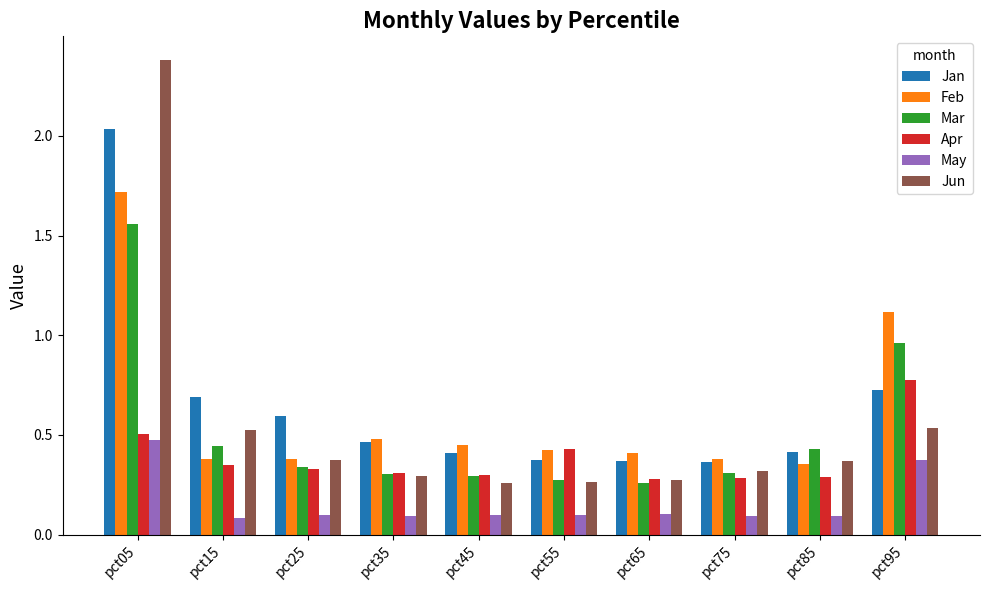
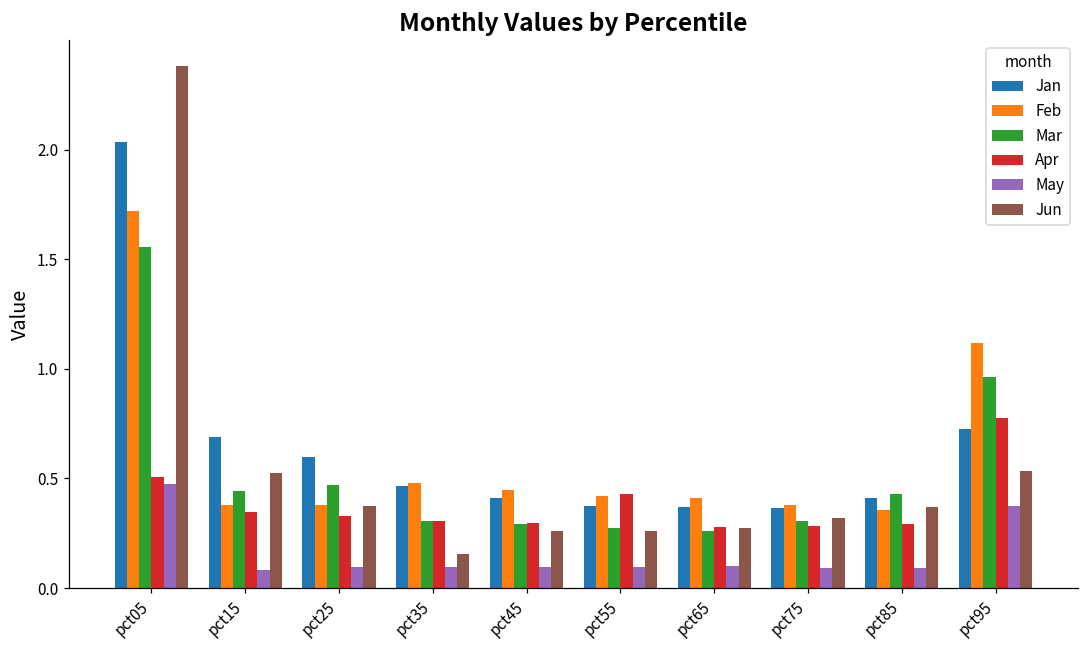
Mar, pct25: 0.34 -> 0.47
Jun, pct35: 0.30 -> 0.15
